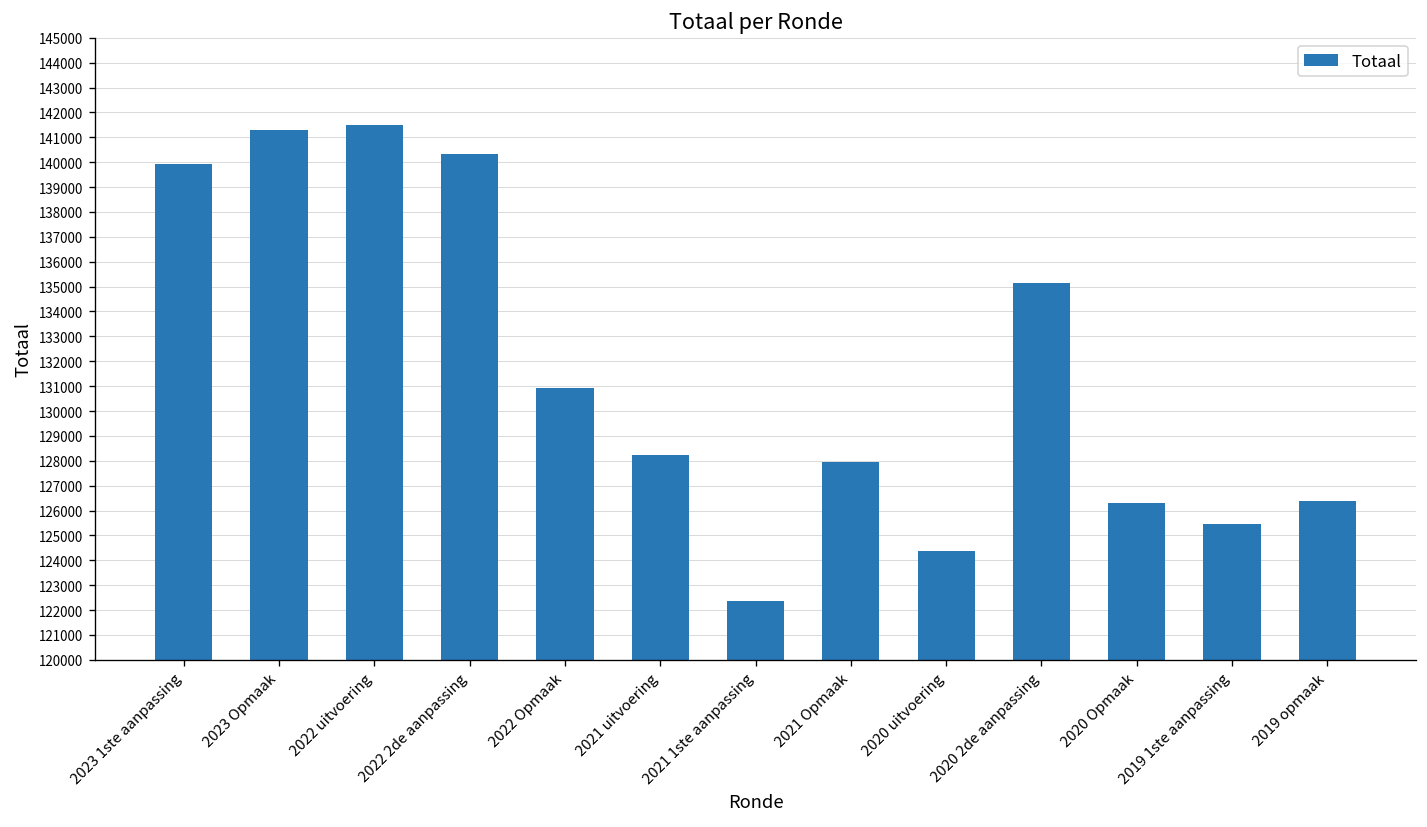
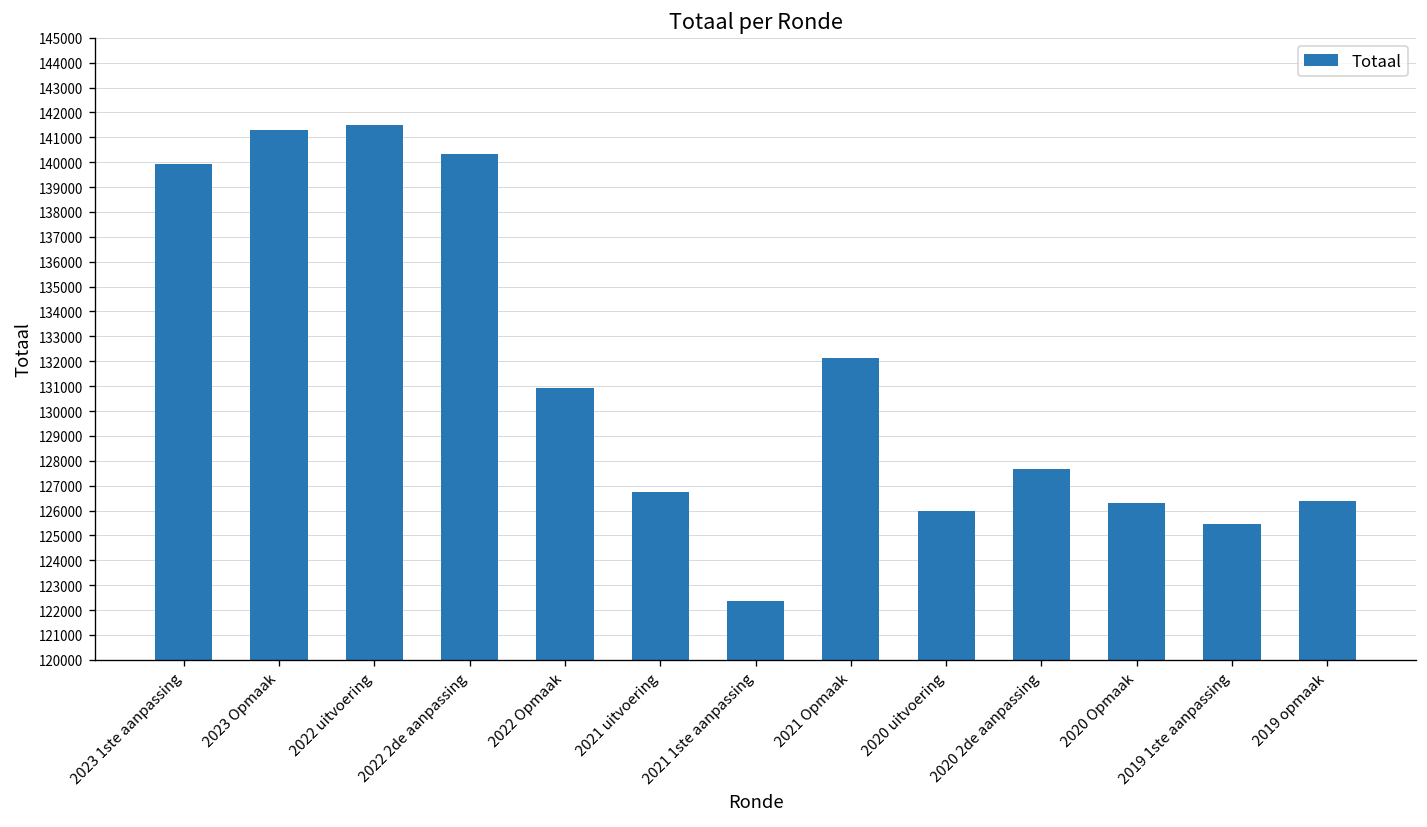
2021 uitvoering: 128200 -> 126700
2021 Opmaak: 128000 -> 132100
2020 uitvoering: 124400 -> 126000
2020 2de aanpassing: 135100 -> 127700
